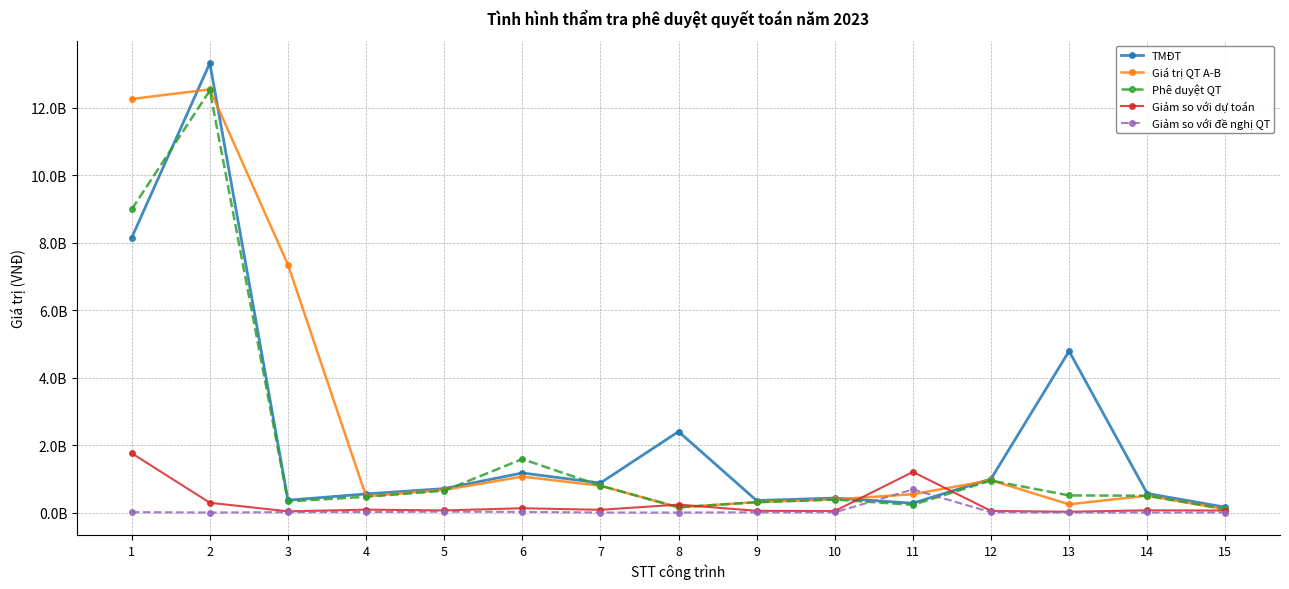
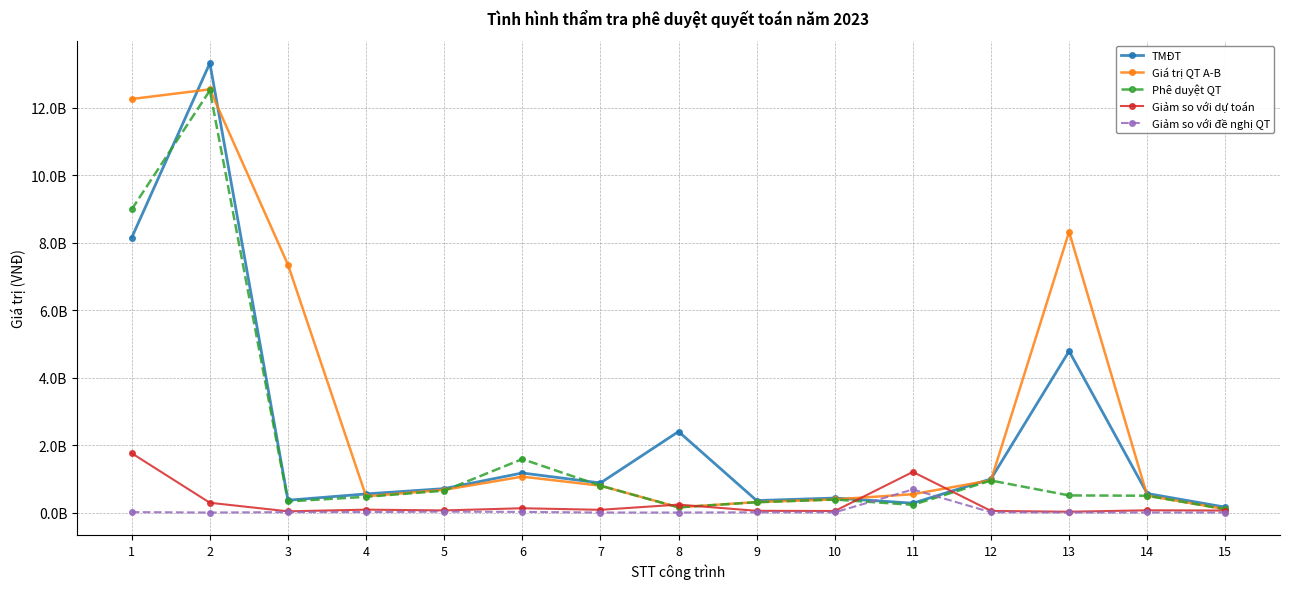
Giá trị QT A-B, 13: 200000000 -> 8300000000
